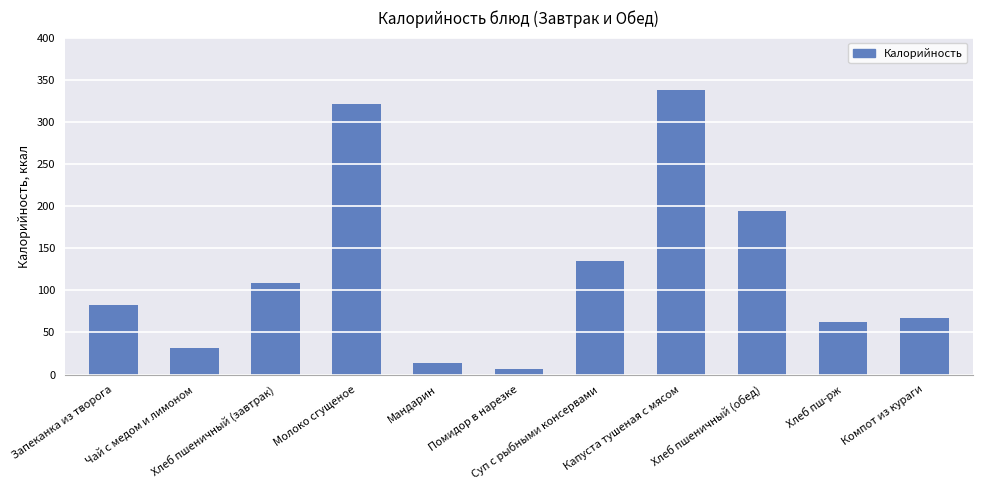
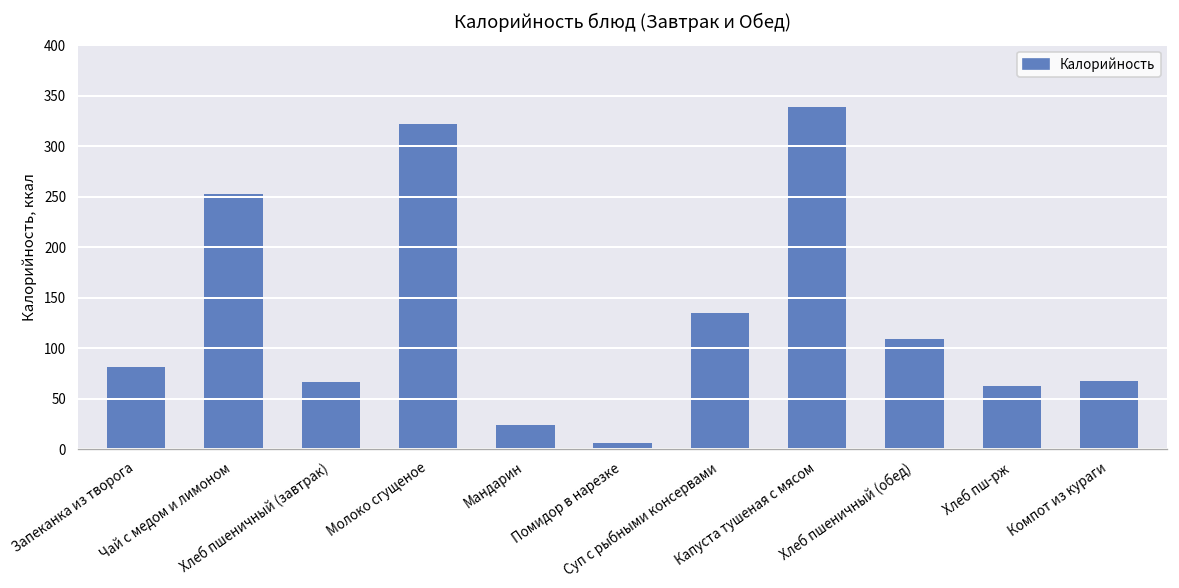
Чай с медом и лимоном: 30 -> 250
Хлеб пшеничный (завтрак): 110 -> 70
Мандарин: 10 -> 20
Хлеб пшеничный (обед): 190 -> 110
